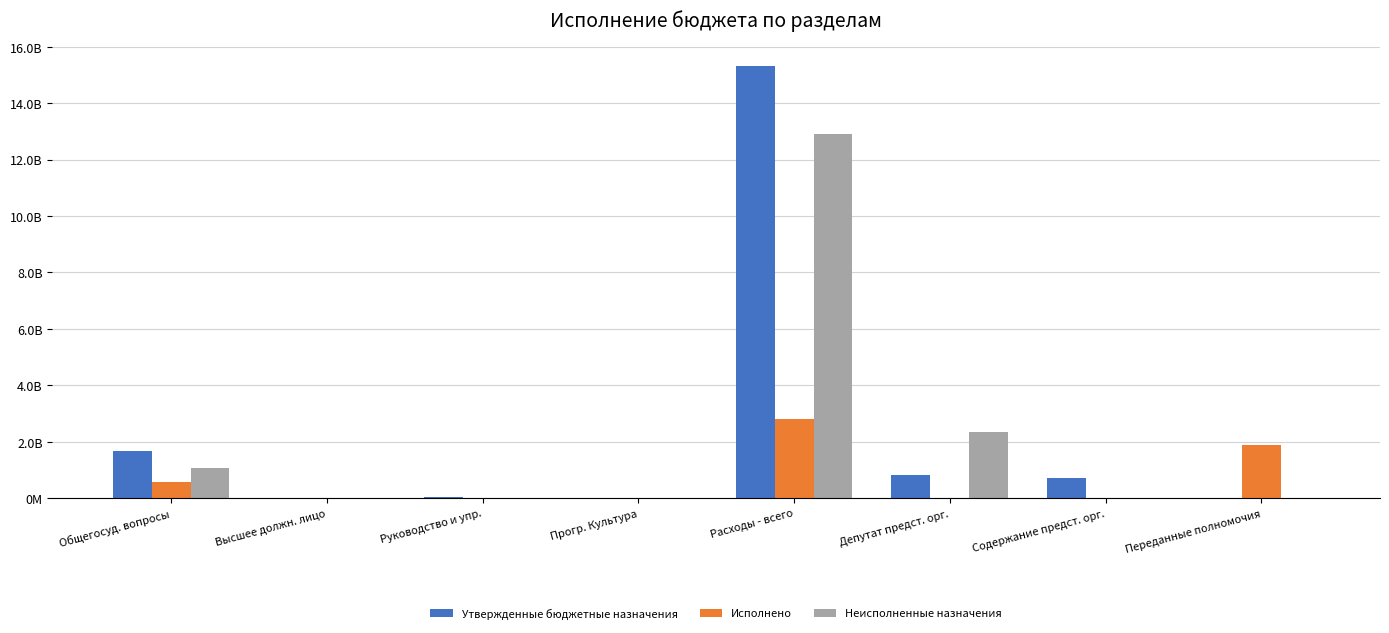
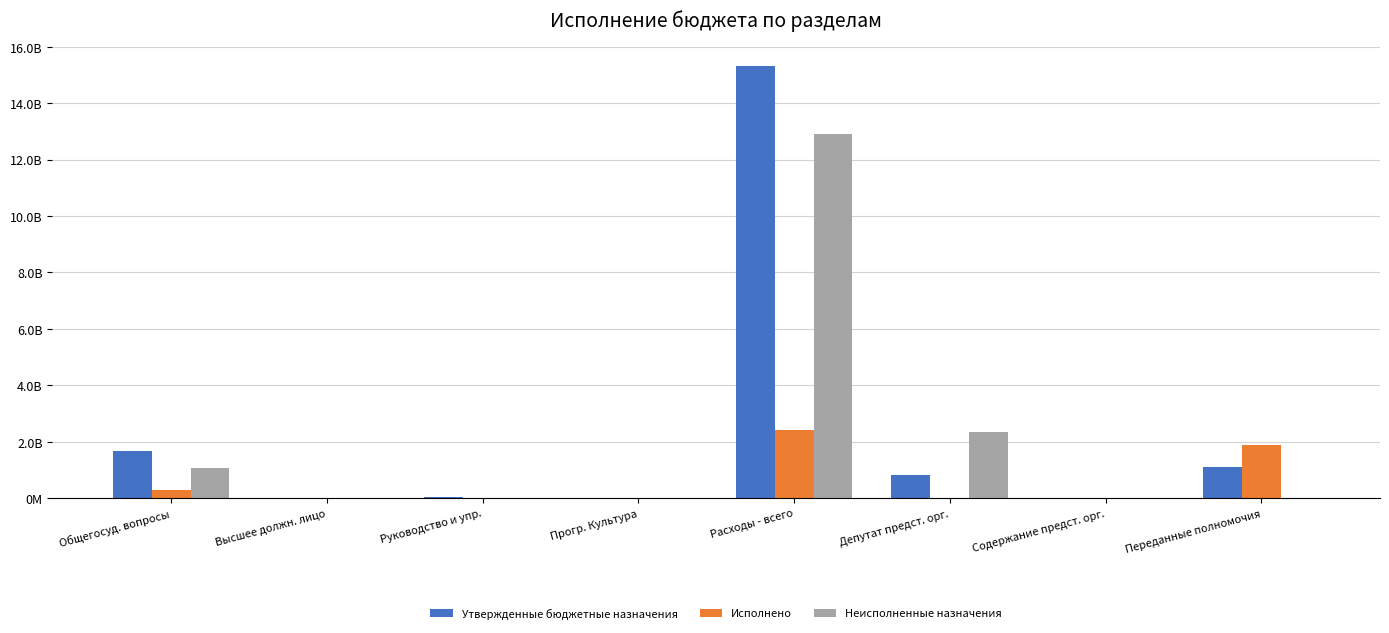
Исполнено, Общегосуд. вопросы: 600000000 -> 300000000
Исполнено, Расходы - всего: 2800000000 -> 2400000000
Утвержденные бюджетные назначения, Содержание предст. орг.: 700000000 -> 0
Утвержденные бюджетные назначения, Переданные полномочия: 0 -> 1100000000
